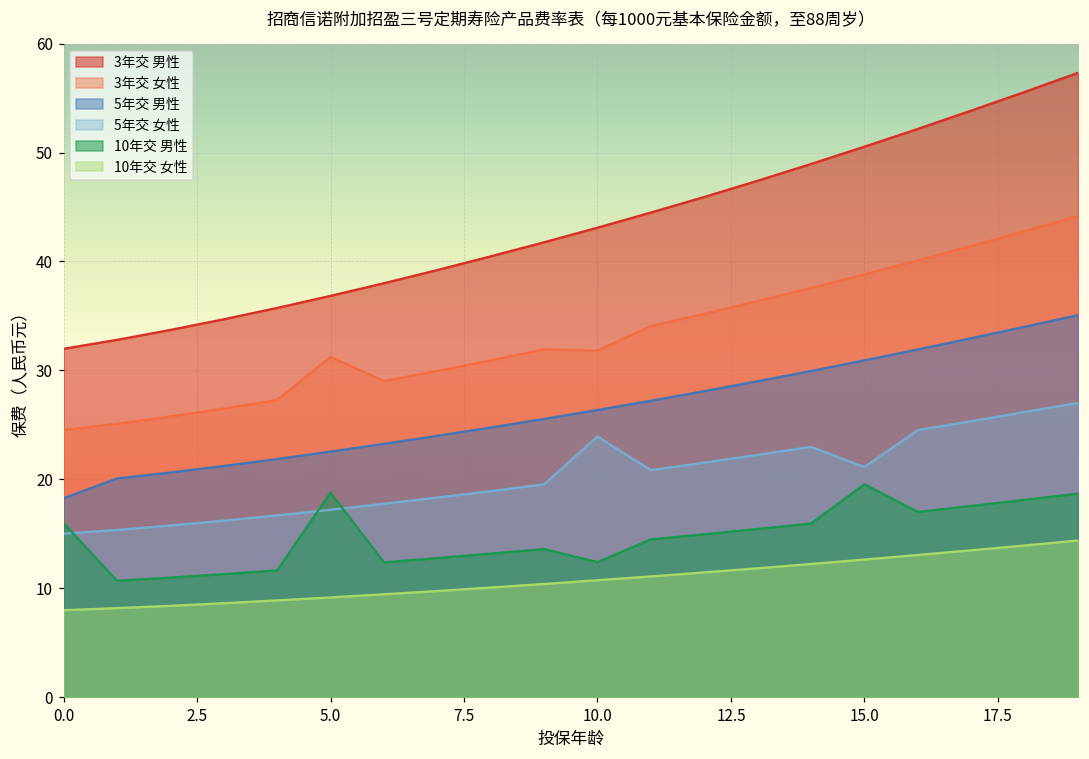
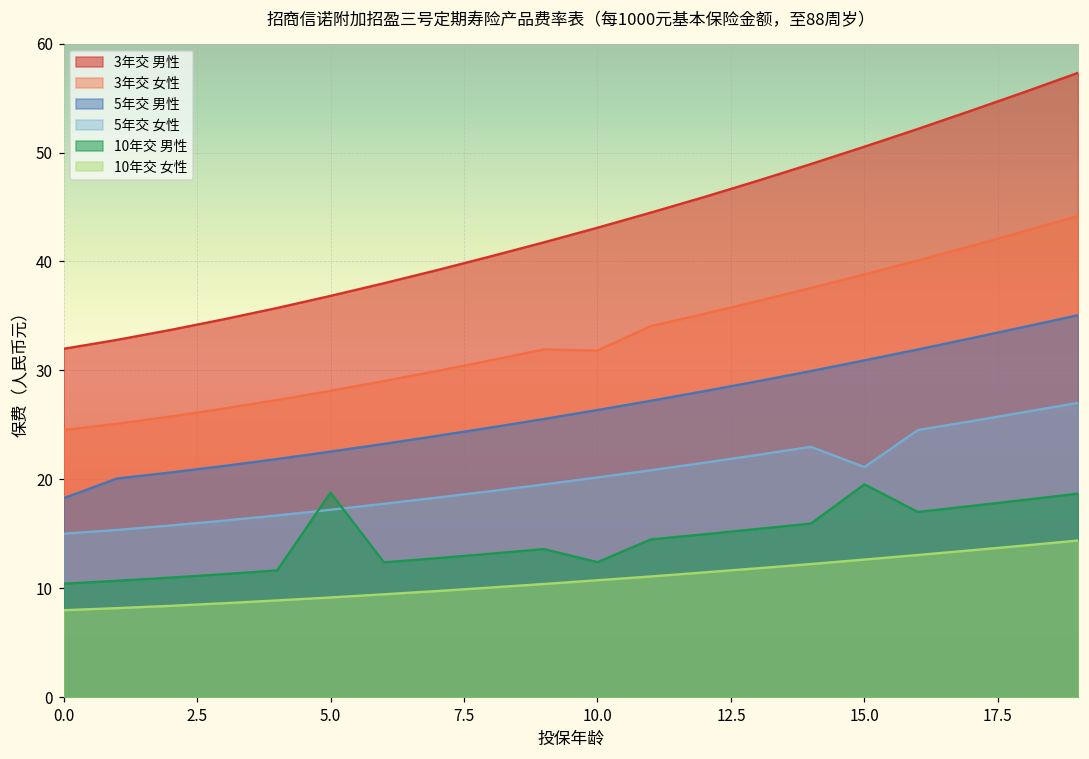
10年交 男性, 0.0: 16 -> 10
3年交 女性, 5.0: 31 -> 28
5年交 女性, 10.0: 24 -> 20
